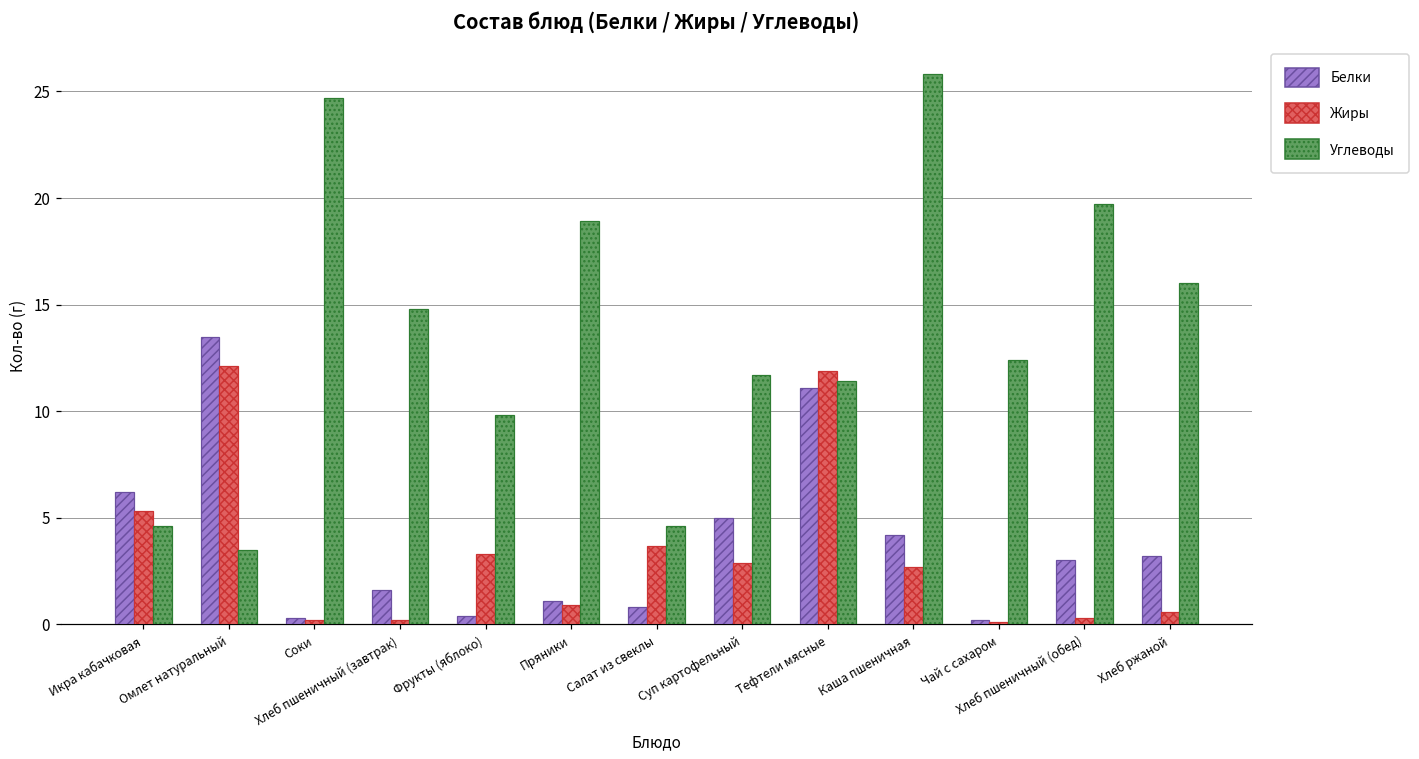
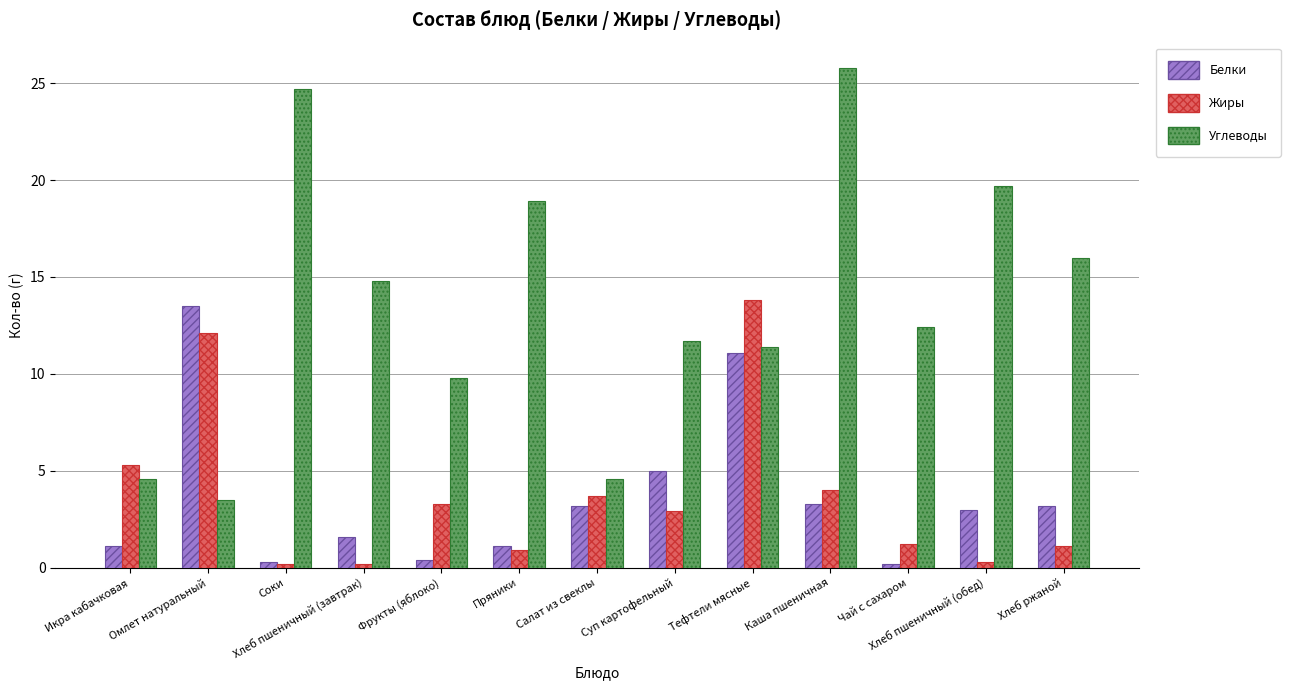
Белки, Икра кабачковая: 6.2 -> 1.1
Белки, Салат из свеклы: 0.8 -> 3.2
Жиры, Тефтели мясные: 11.9 -> 13.8
Белки, Каша пшеничная: 4.2 -> 3.3
Жиры, Каша пшеничная: 2.7 -> 4.0
Жиры, Чай с сахаром: 0.1 -> 1.2
Жиры, Хлеб ржаной: 0.6 -> 1.1
